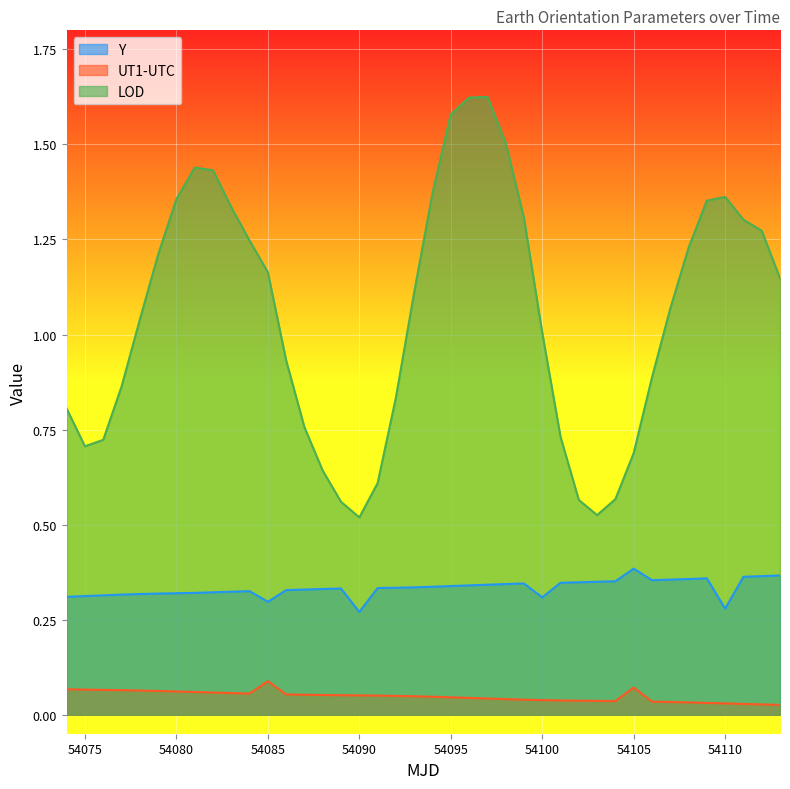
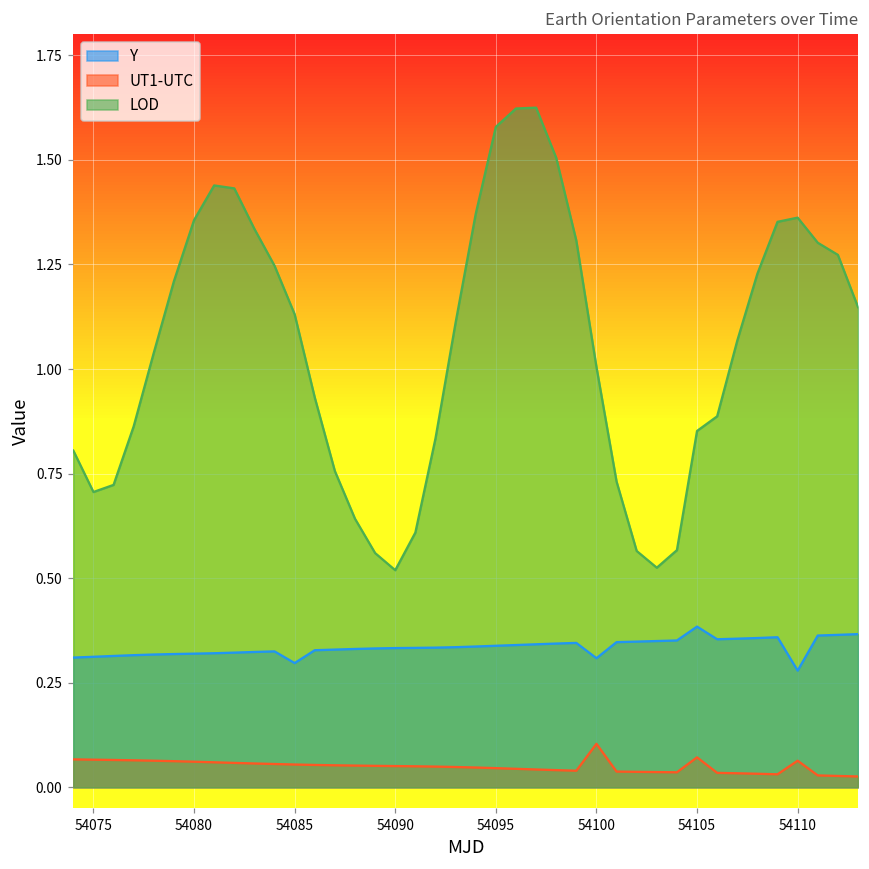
UT1-UTC, 54085: 0.09 -> 0.05
LOD, 54085: 1.16 -> 1.13
Y, 54090: 0.27 -> 0.33
UT1-UTC, 54100: 0.04 -> 0.10
LOD, 54105: 0.69 -> 0.85
UT1-UTC, 54110: 0.03 -> 0.06
